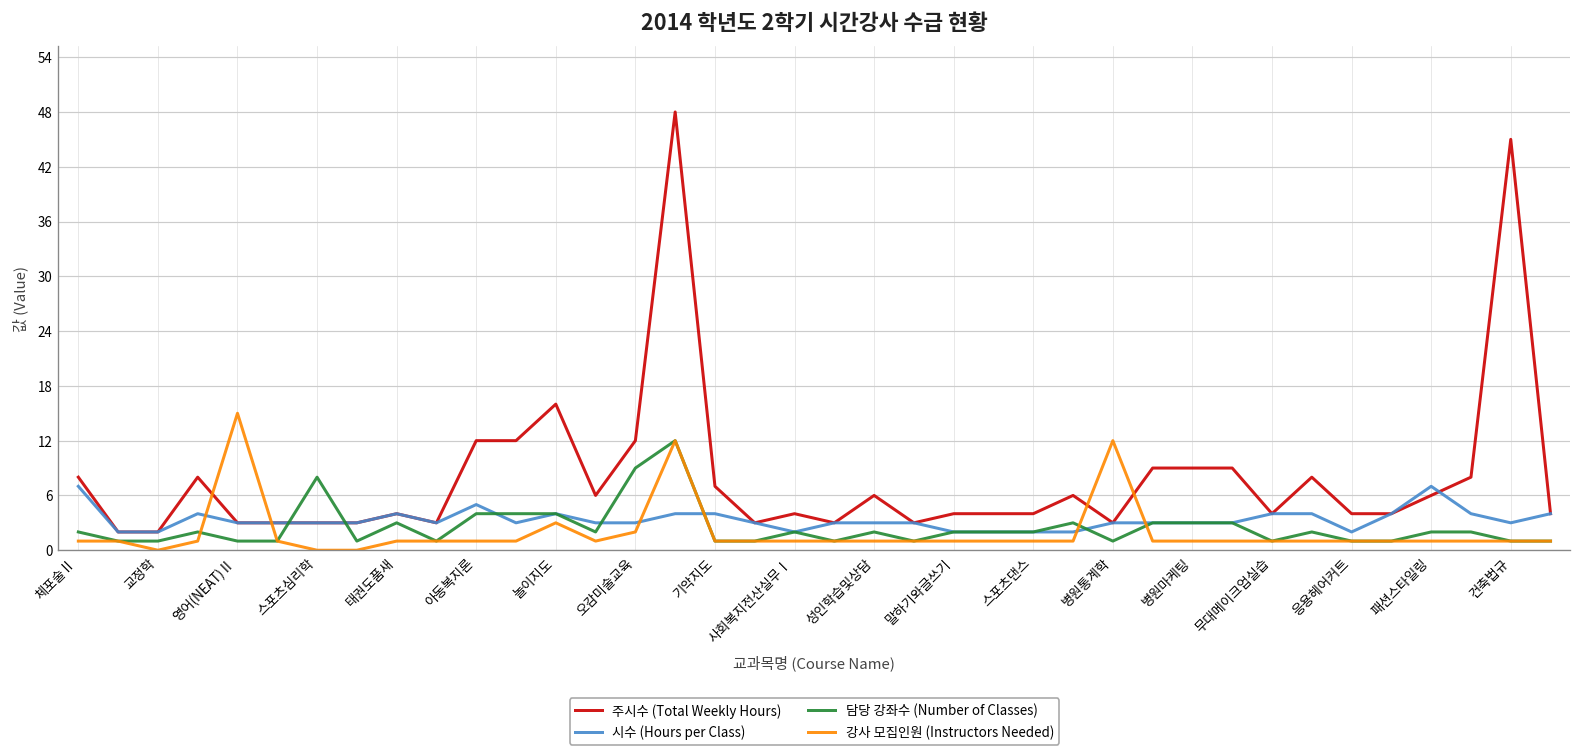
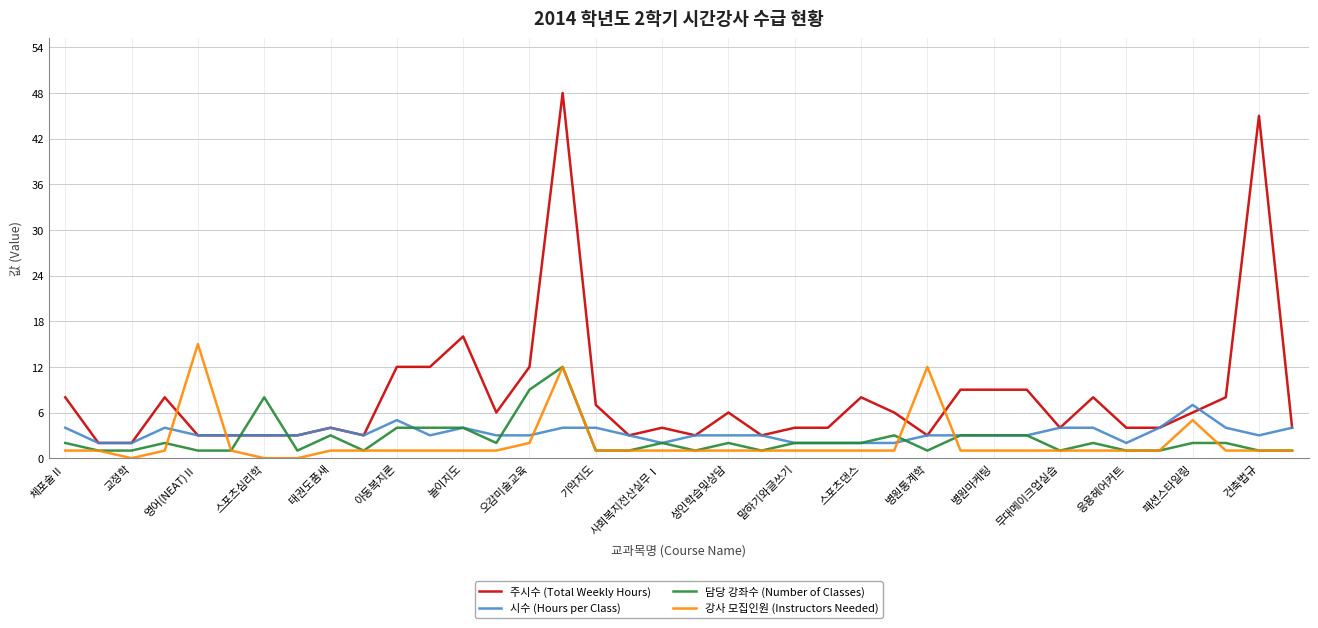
시수 (Hours per Class), 체포술Ⅱ: 7 -> 4
강사 모집인원 (Instructors Needed), 놀이지도: 3 -> 1
주시수 (Total Weekly Hours), 스포츠댄스: 4 -> 8
강사 모집인원 (Instructors Needed), 패션스타일링: 1 -> 5
